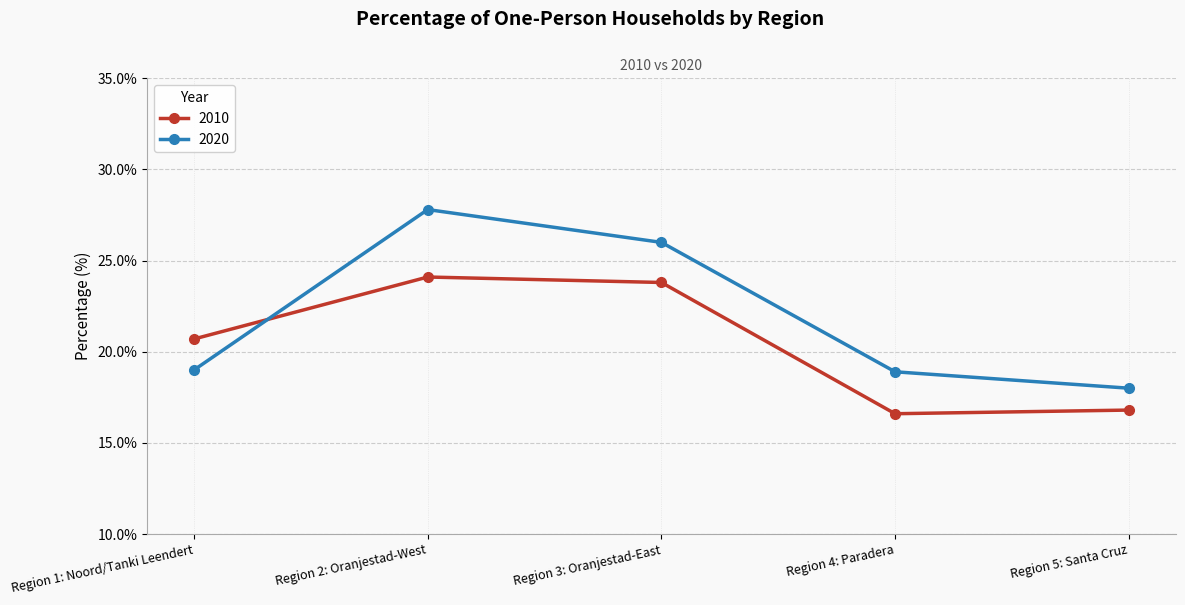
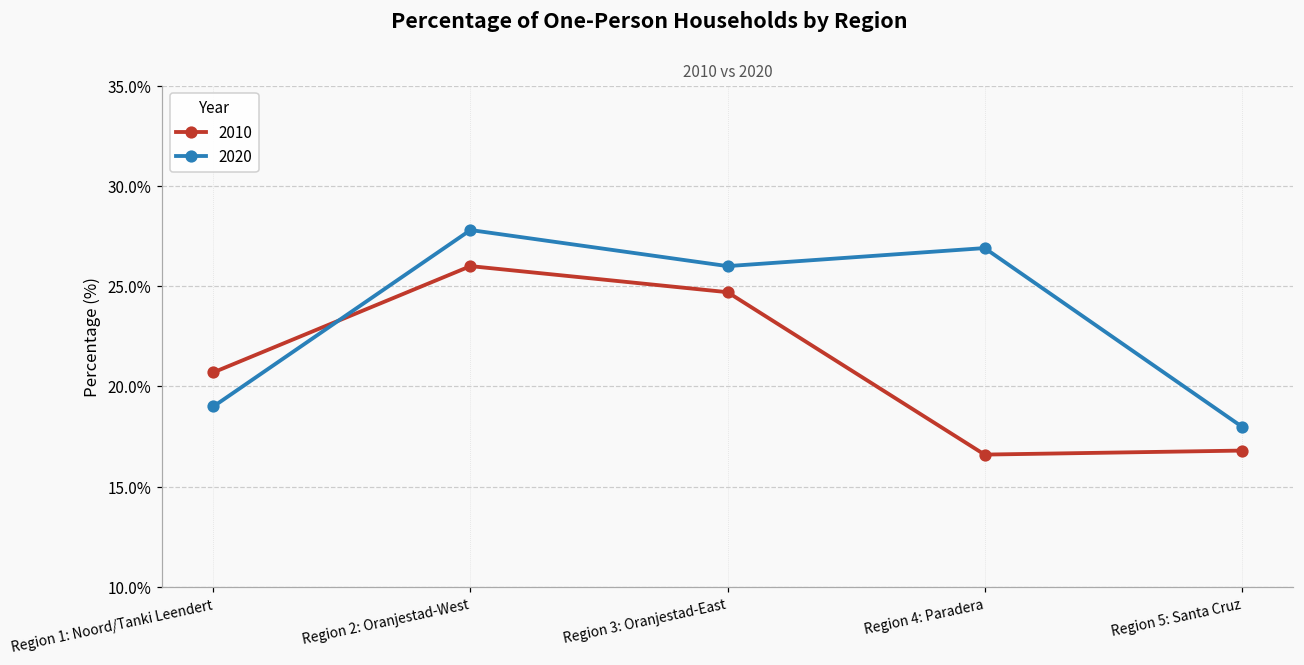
2010, Region 2: Oranjestad-West: 24.1% -> 26.0%
2010, Region 3: Oranjestad-East: 23.8% -> 24.7%
2020, Region 4: Paradera: 18.9% -> 26.9%
